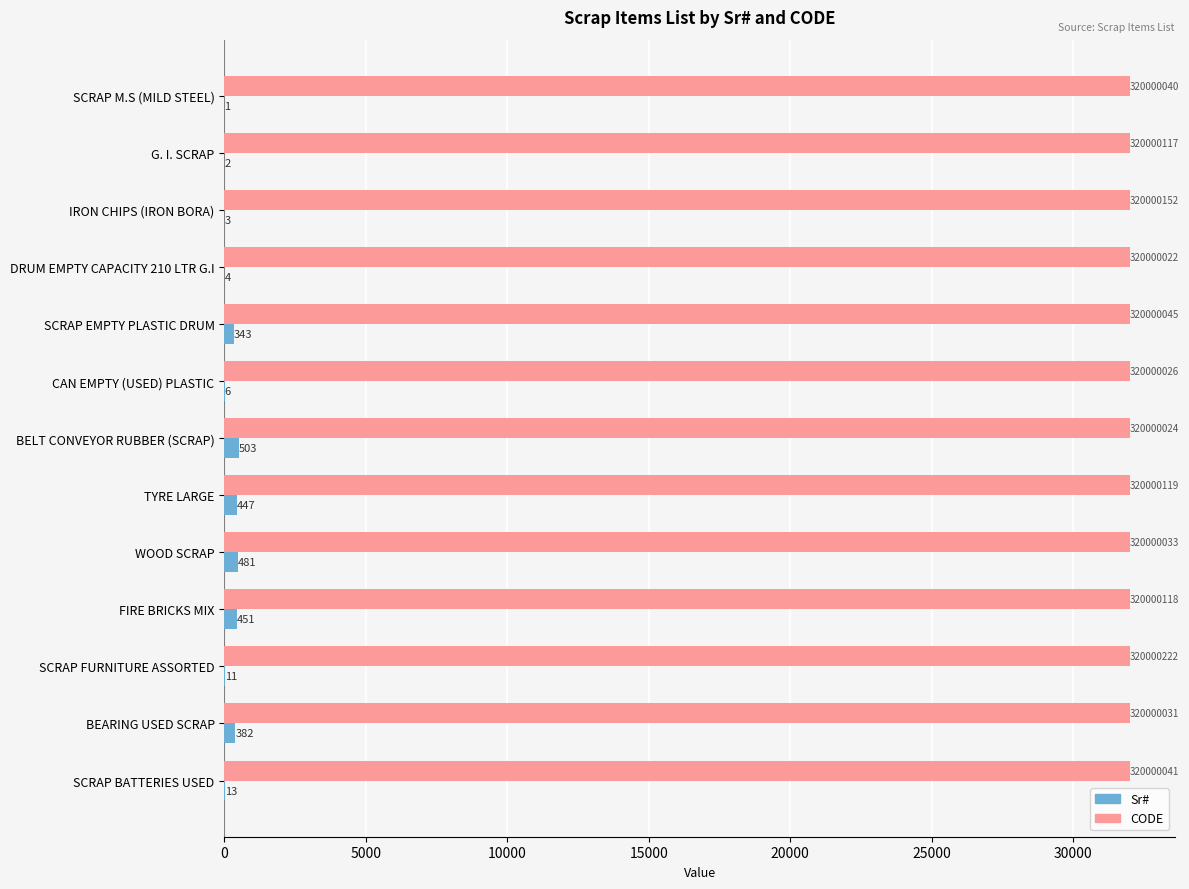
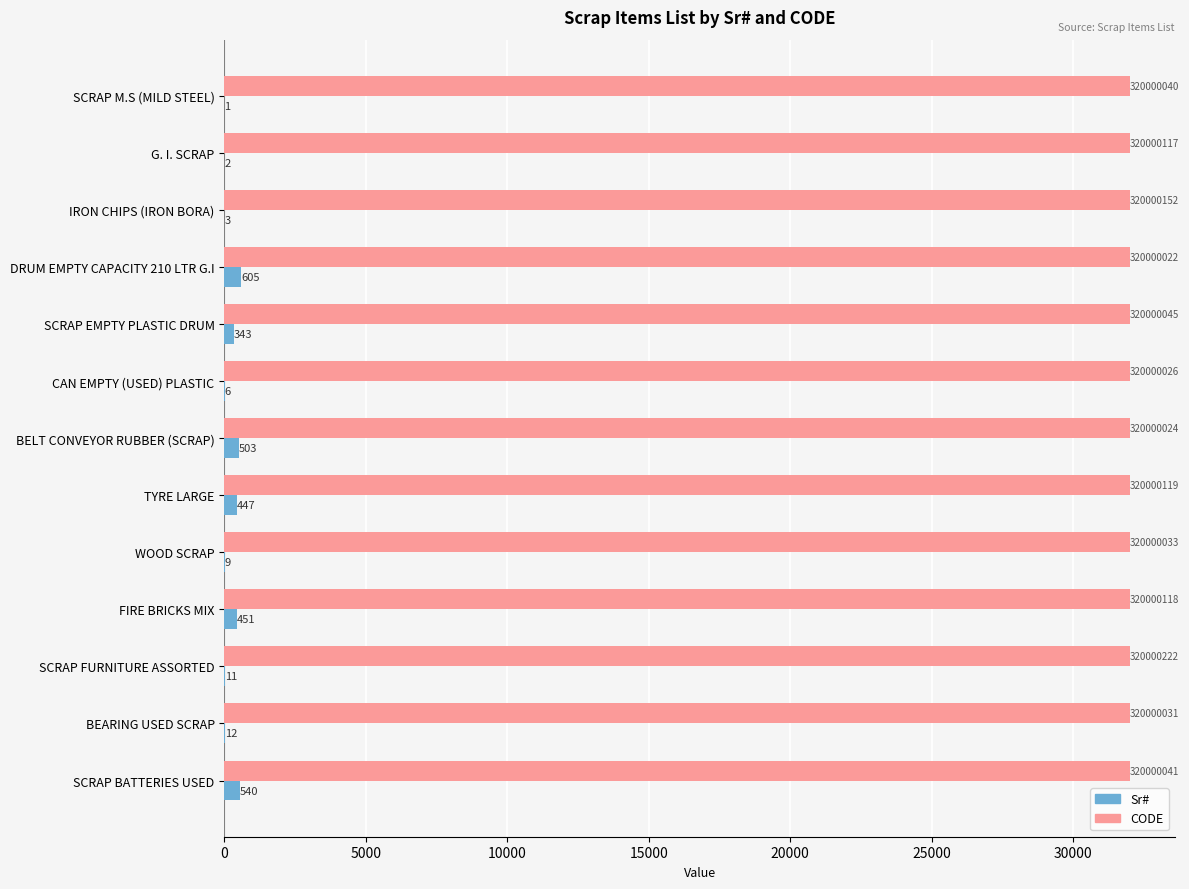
Sr#, DRUM EMPTY CAPACITY 210 LTR G.I: 4 -> 605
Sr#, WOOD SCRAP: 481 -> 9
Sr#, BEARING USED SCRAP: 382 -> 12
Sr#, SCRAP BATTERIES USED: 13 -> 540
